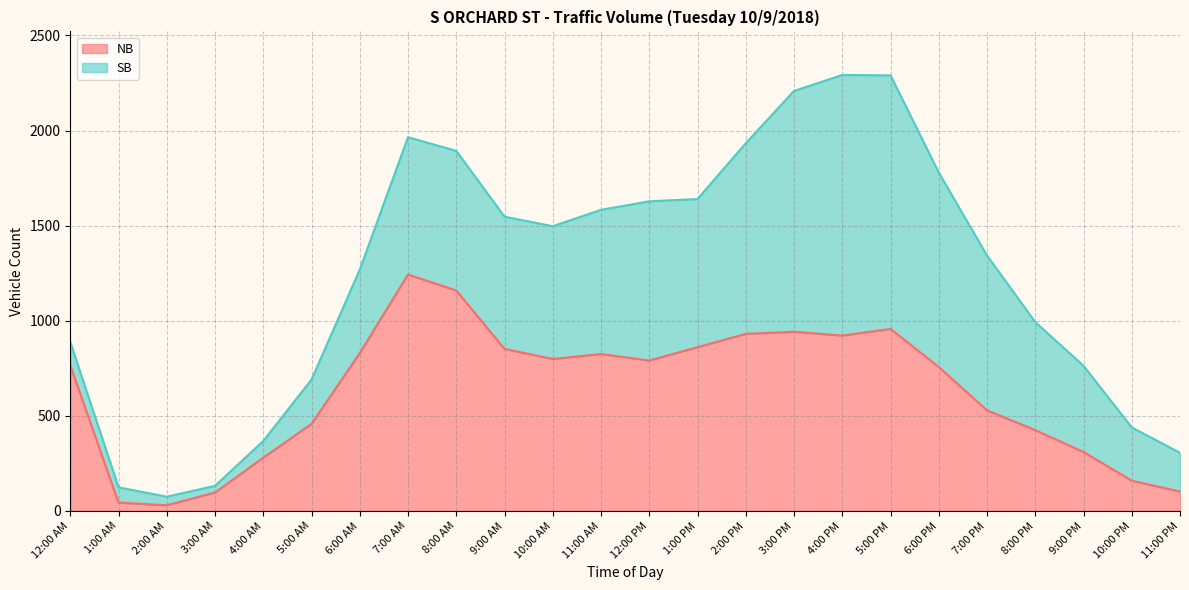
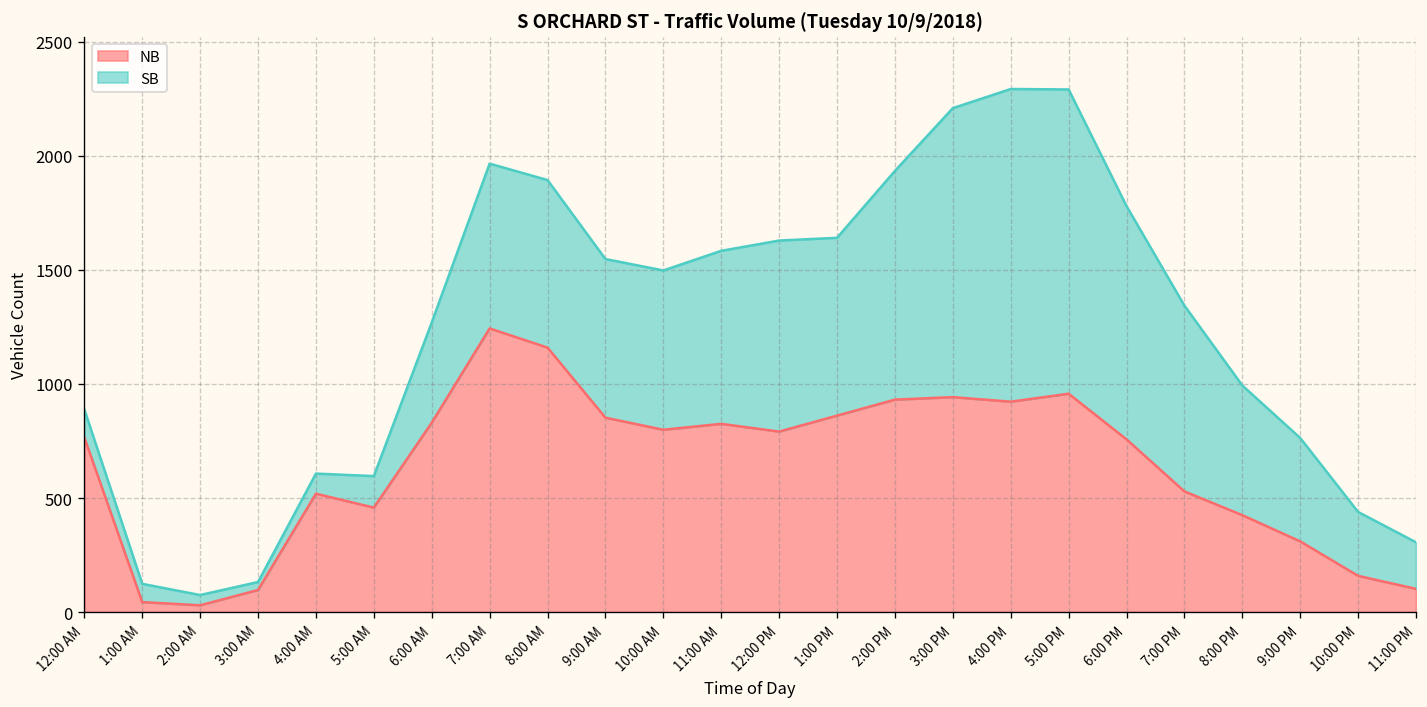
NB, 4:00 AM: 280 -> 520
SB, 5:00 AM: 230 -> 140
